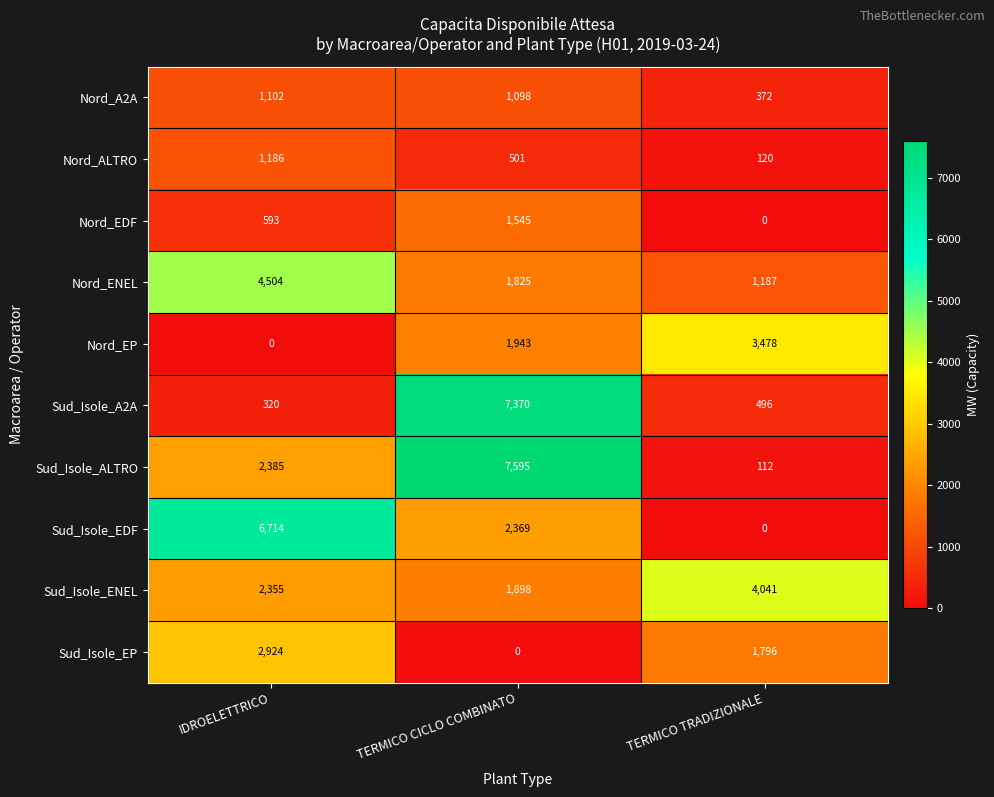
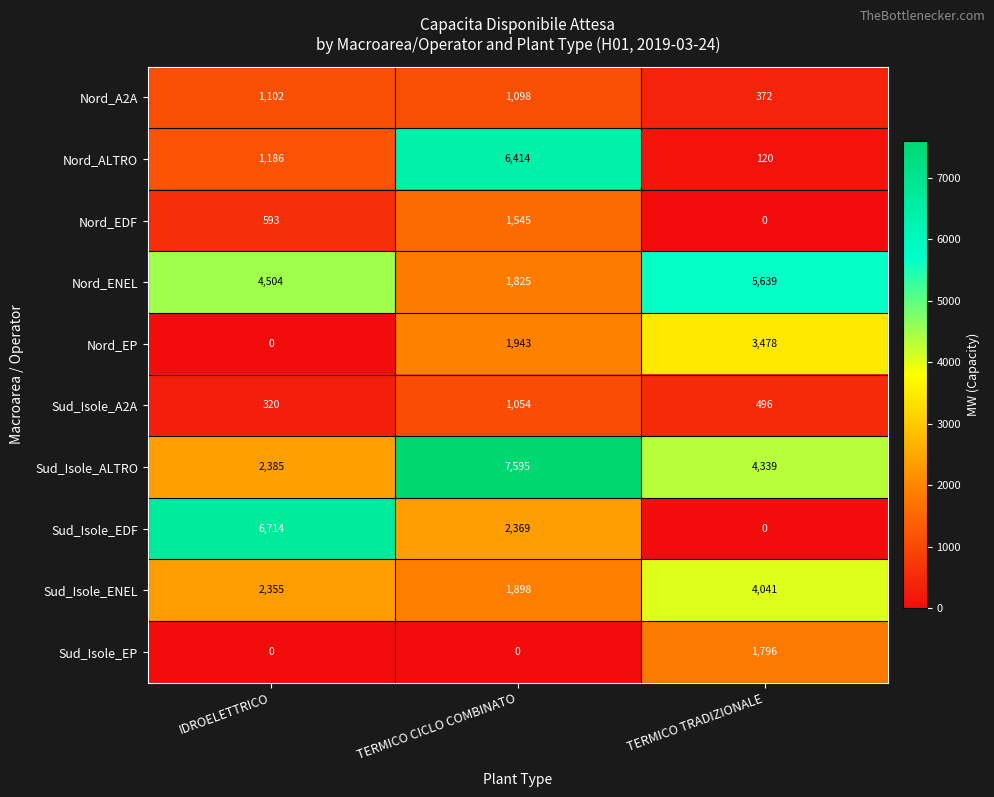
Nord_ALTRO, TERMICO CICLO COMBINATO: 501 -> 6,414
Nord_ENEL, TERMICO TRADIZIONALE: 1,187 -> 5,639
Sud_Isole_A2A, TERMICO CICLO COMBINATO: 7,370 -> 1,054
Sud_Isole_ALTRO, TERMICO TRADIZIONALE: 112 -> 4,339
Sud_Isole_EP, IDROELETTRICO: 2,924 -> 0
